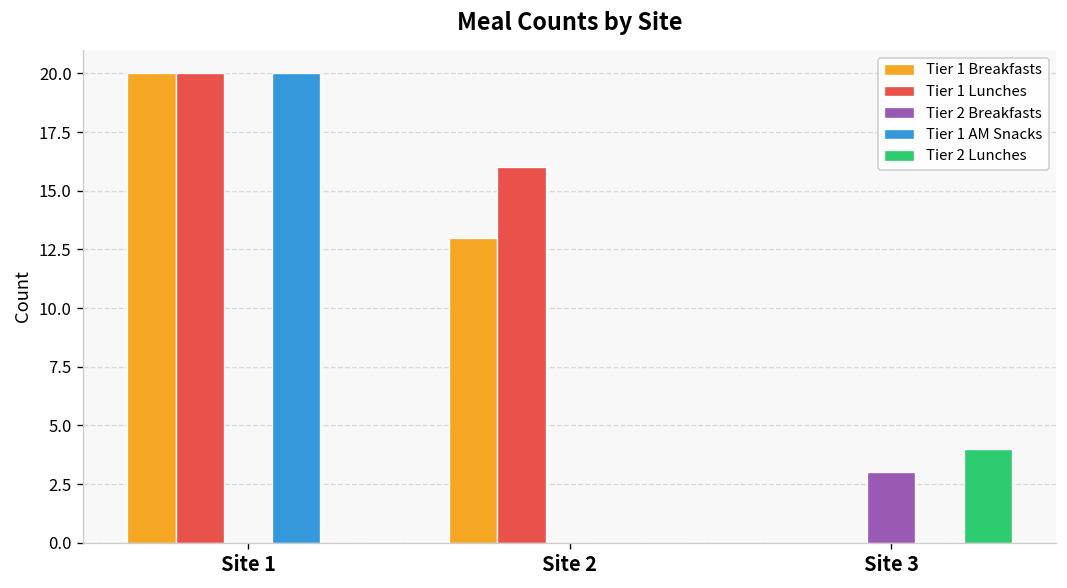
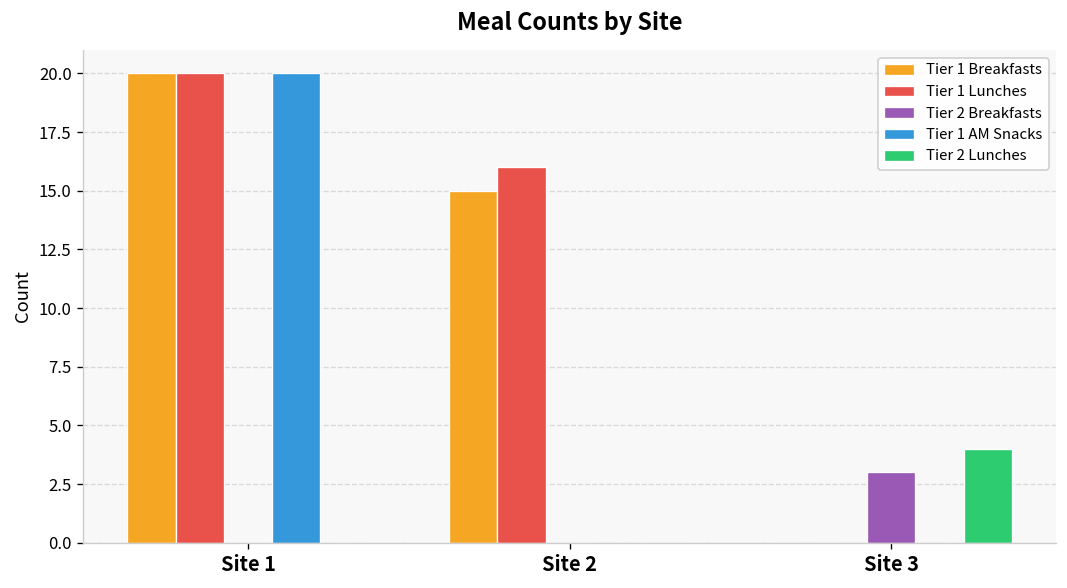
Tier 1 Breakfasts, Site 2: 13 -> 15
